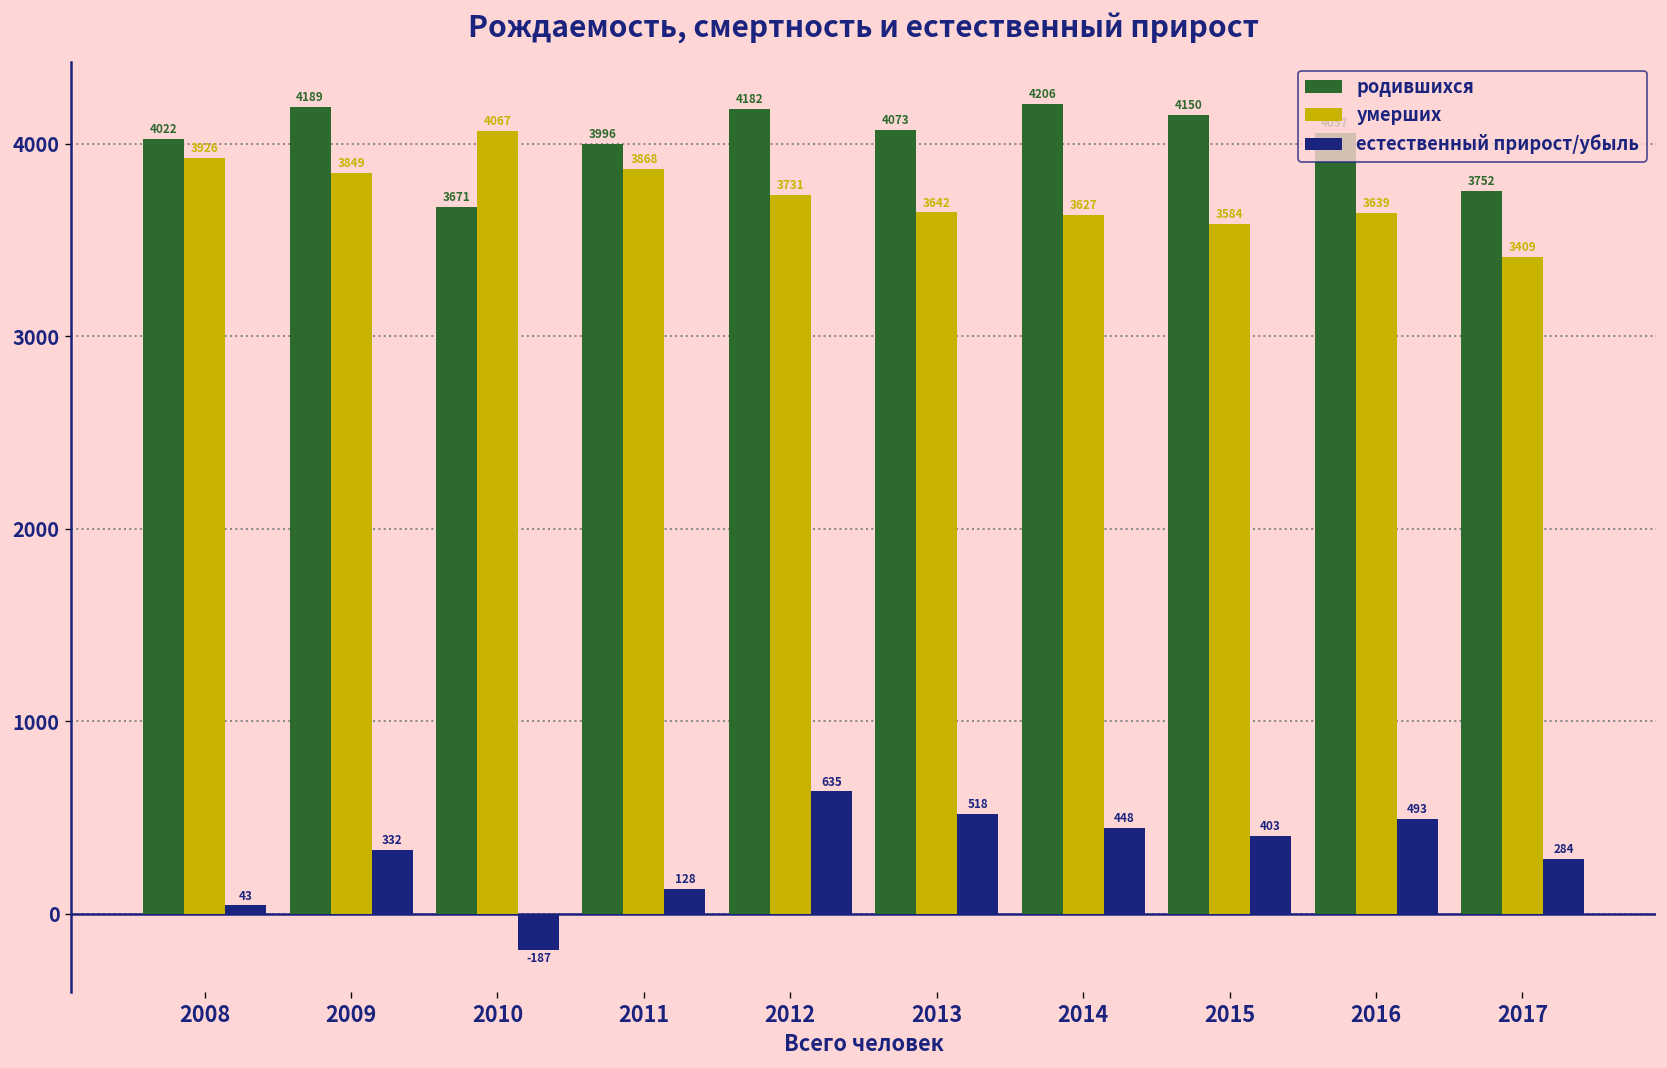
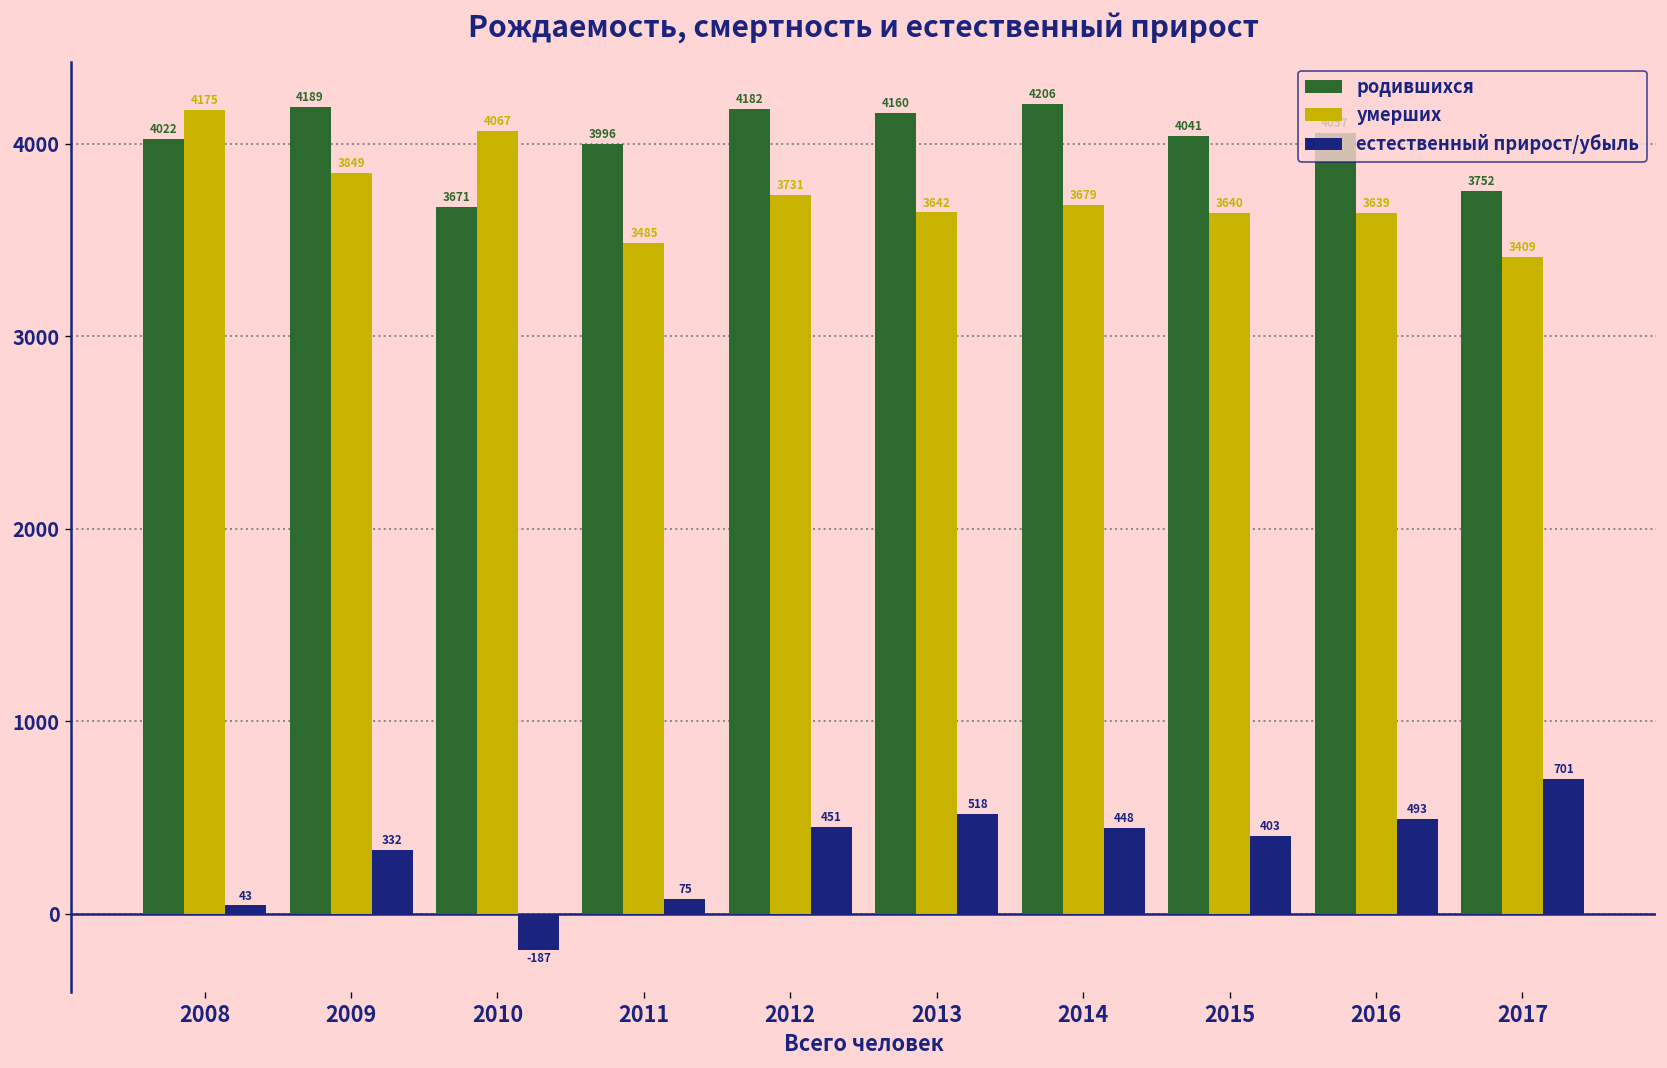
умерших, 2008: 3926 -> 4175
умерших, 2011: 3868 -> 3485
естественный прирост/убыль, 2011: 128 -> 75
естественный прирост/убыль, 2012: 635 -> 451
родившихся, 2013: 4073 -> 4160
умерших, 2014: 3627 -> 3679
родившихся, 2015: 4150 -> 4041
умерших, 2015: 3584 -> 3640
естественный прирост/убыль, 2017: 284 -> 701
